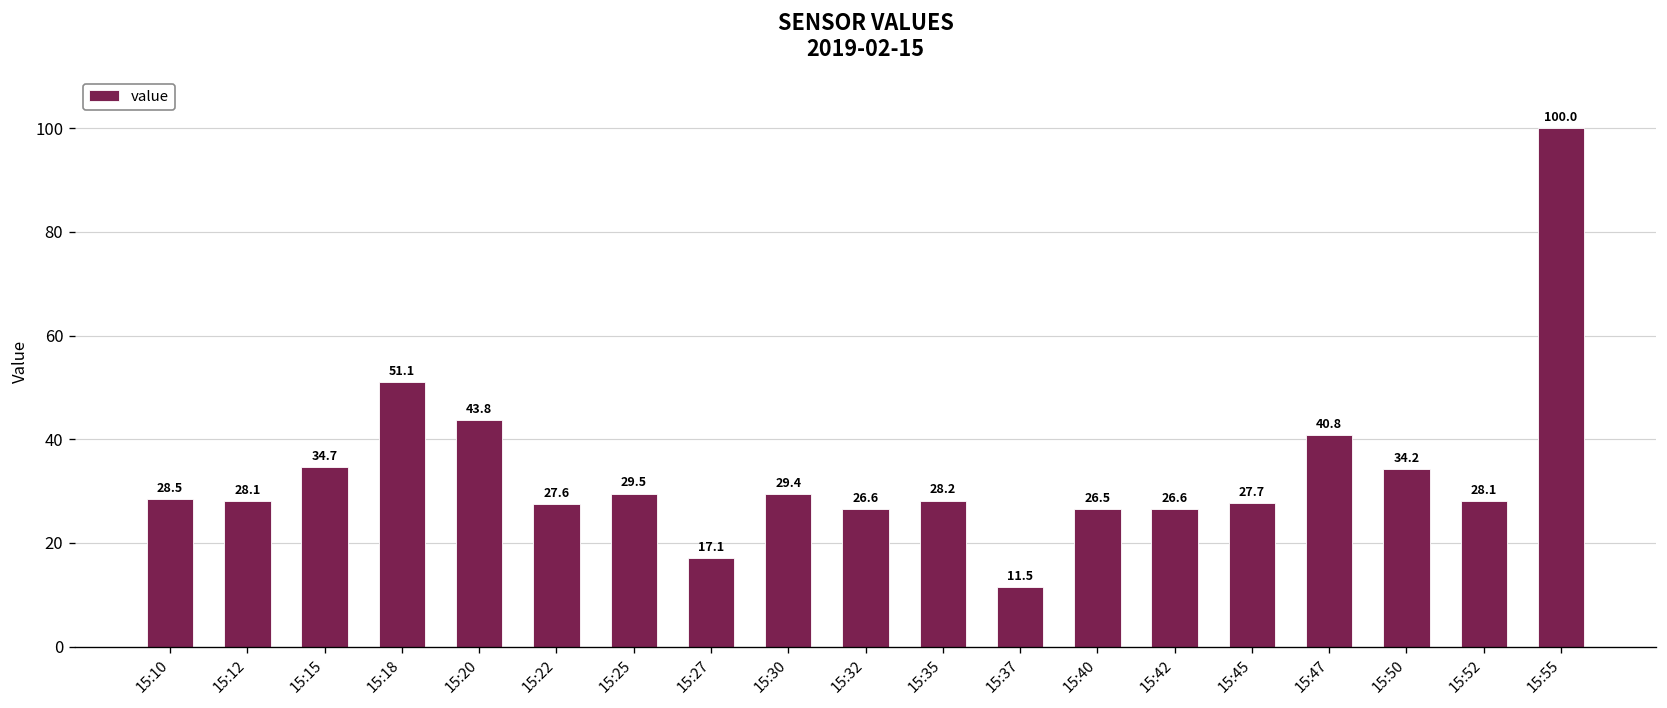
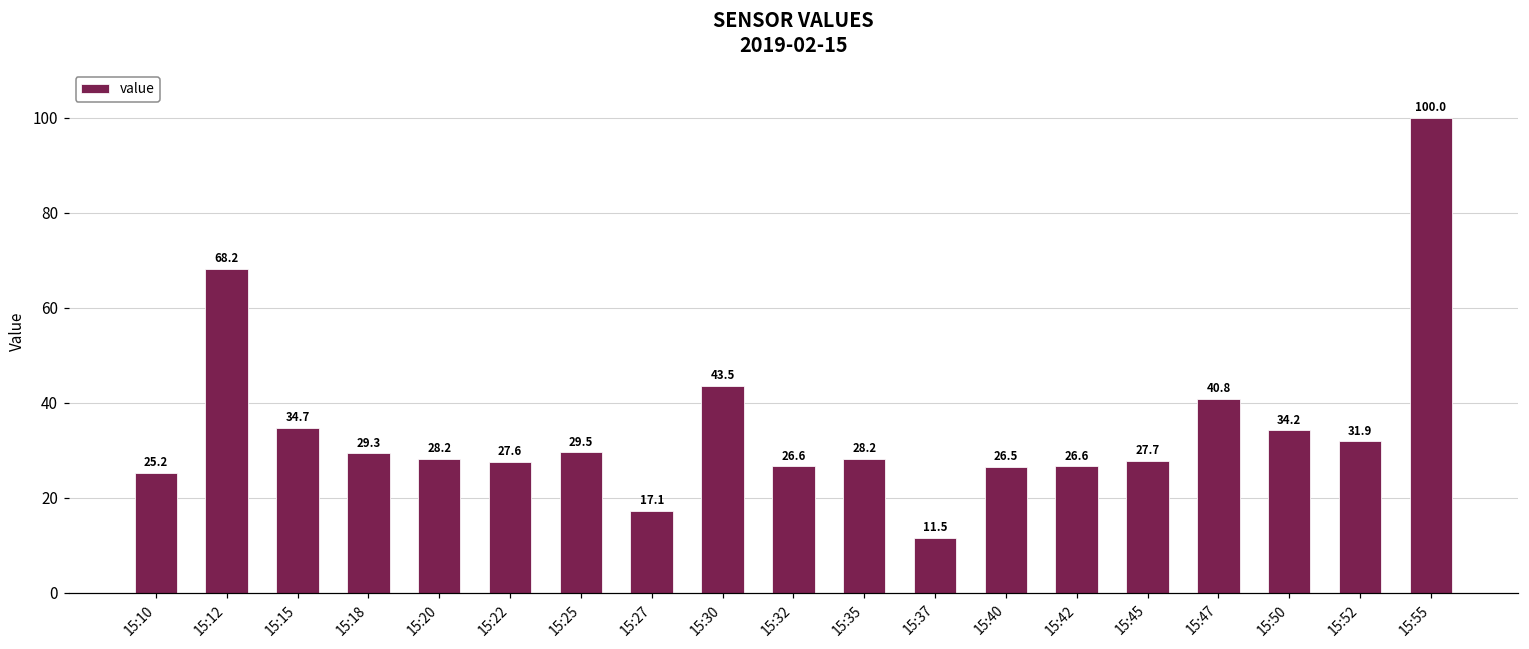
15:10: 28.5 -> 25.2
15:12: 28.1 -> 68.2
15:18: 51.1 -> 29.3
15:20: 43.8 -> 28.2
15:30: 29.4 -> 43.5
15:52: 28.1 -> 31.9
